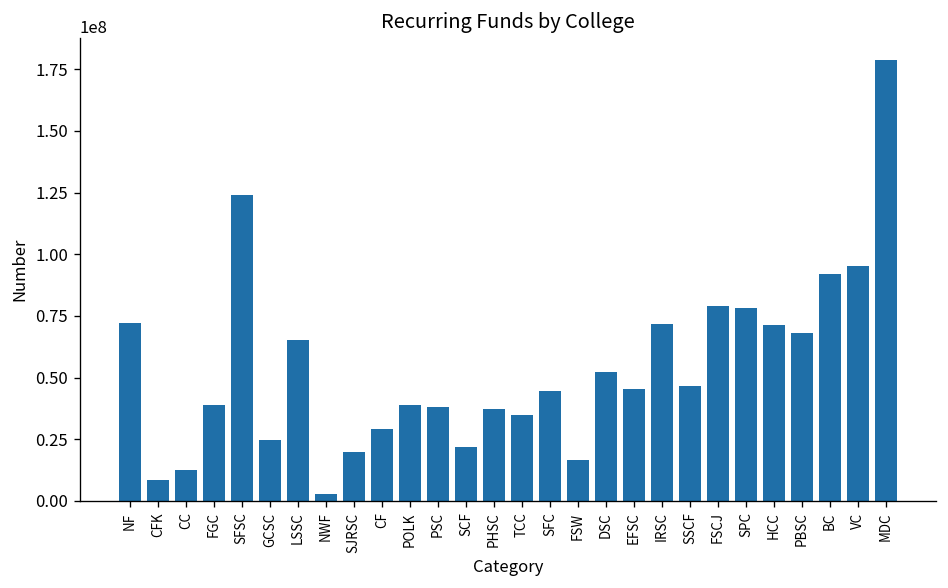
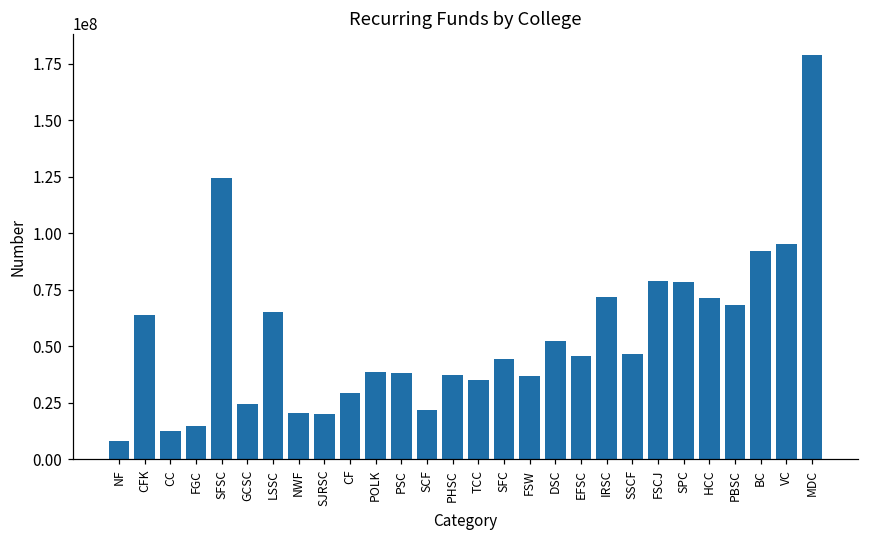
NF: 72000000 -> 8000000
CFK: 8000000 -> 64000000
FGC: 39000000 -> 15000000
NWF: 3000000 -> 21000000
FSW: 17000000 -> 37000000
